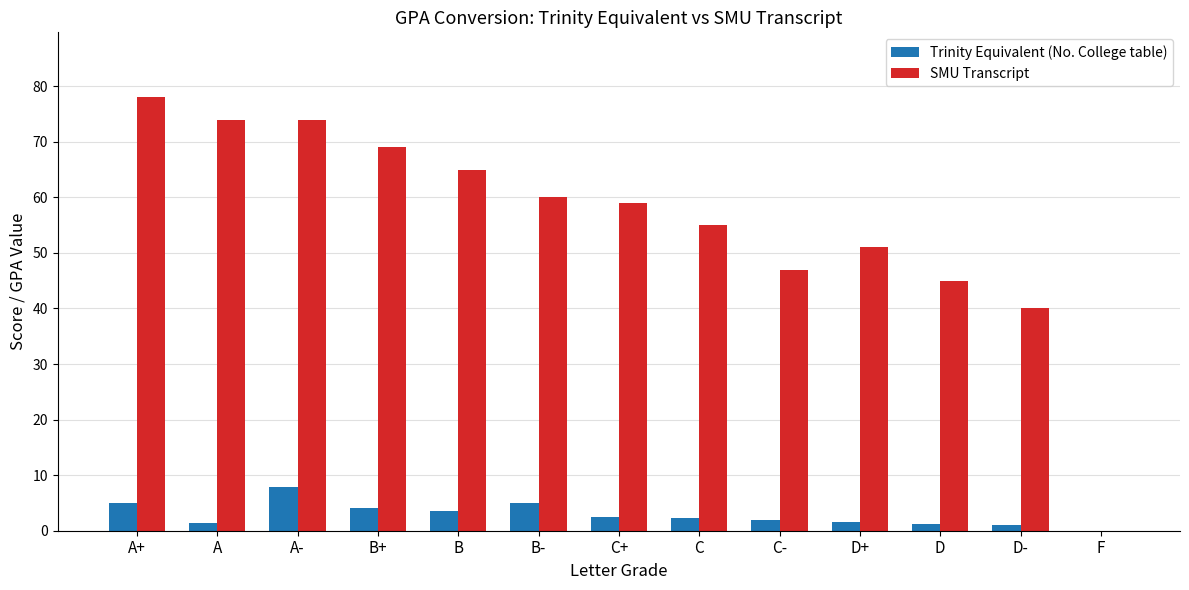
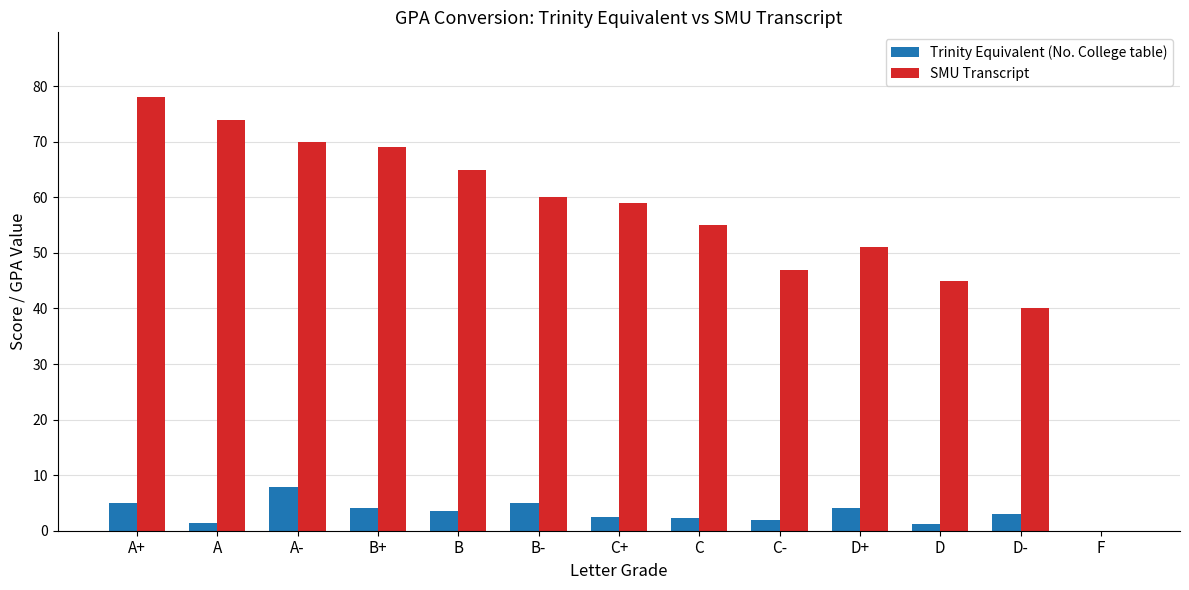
SMU Transcript, A-: 74 -> 70
Trinity Equivalent (No. College table), D+: 2 -> 4
Trinity Equivalent (No. College table), D-: 1 -> 3
